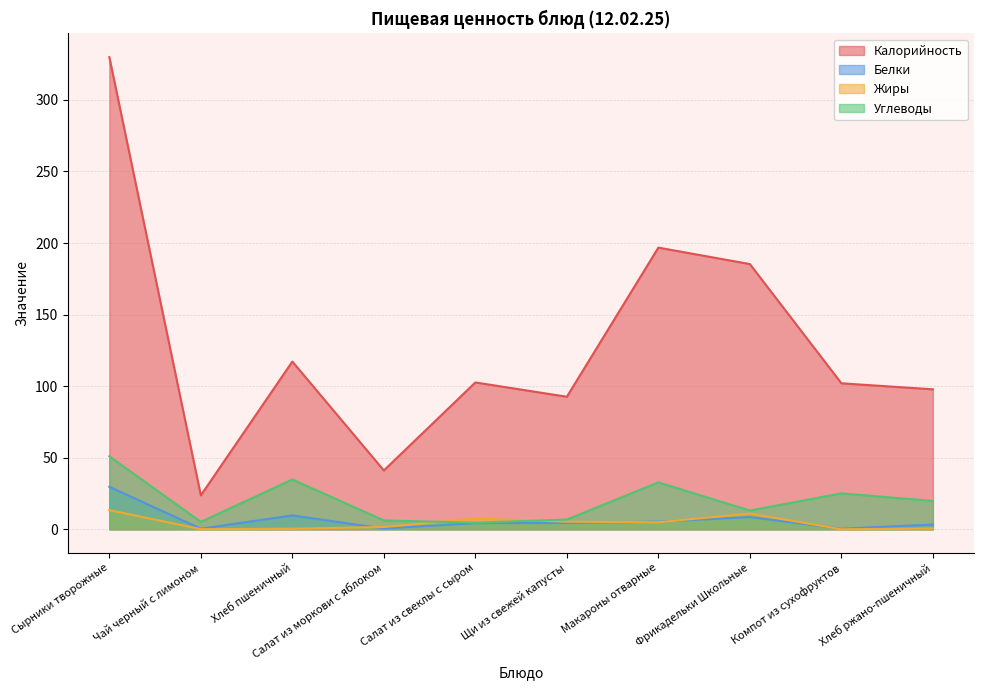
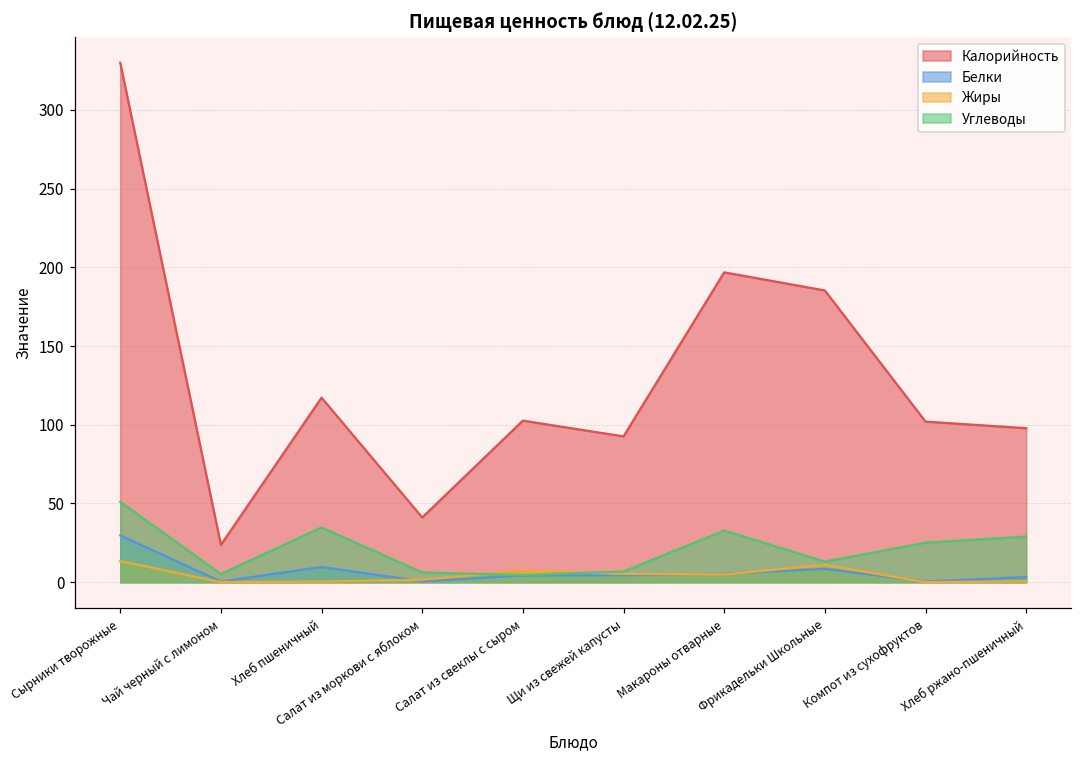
Углеводы, Хлеб ржано-пшеничный: 20 -> 29
